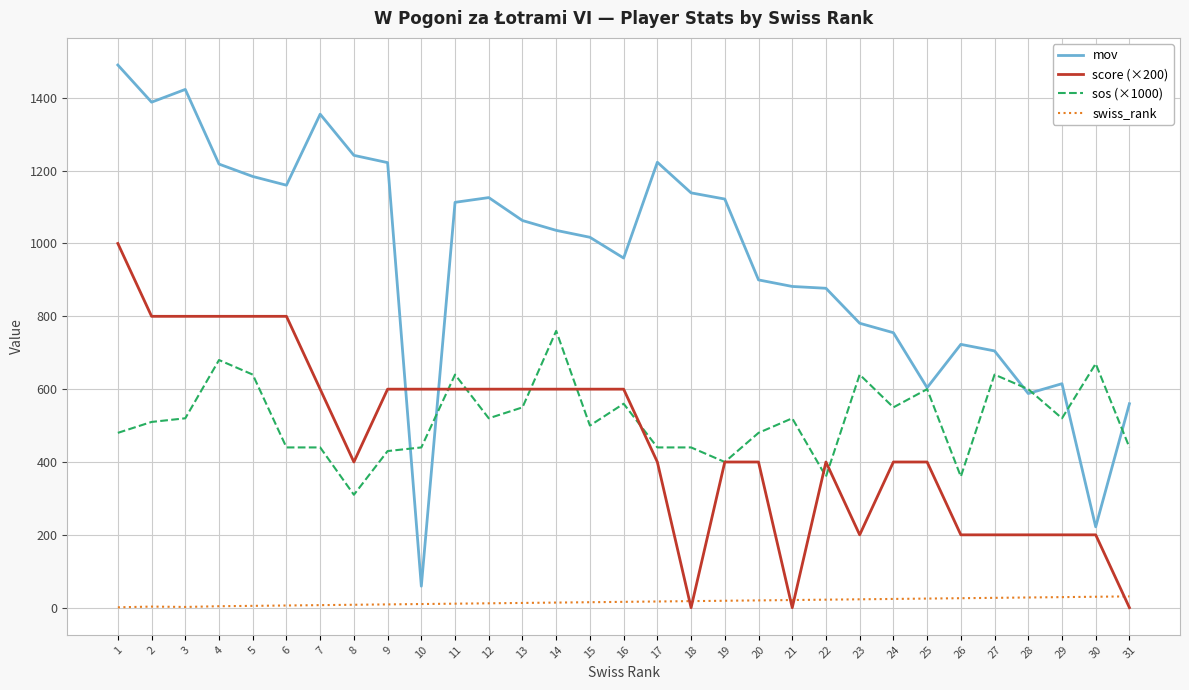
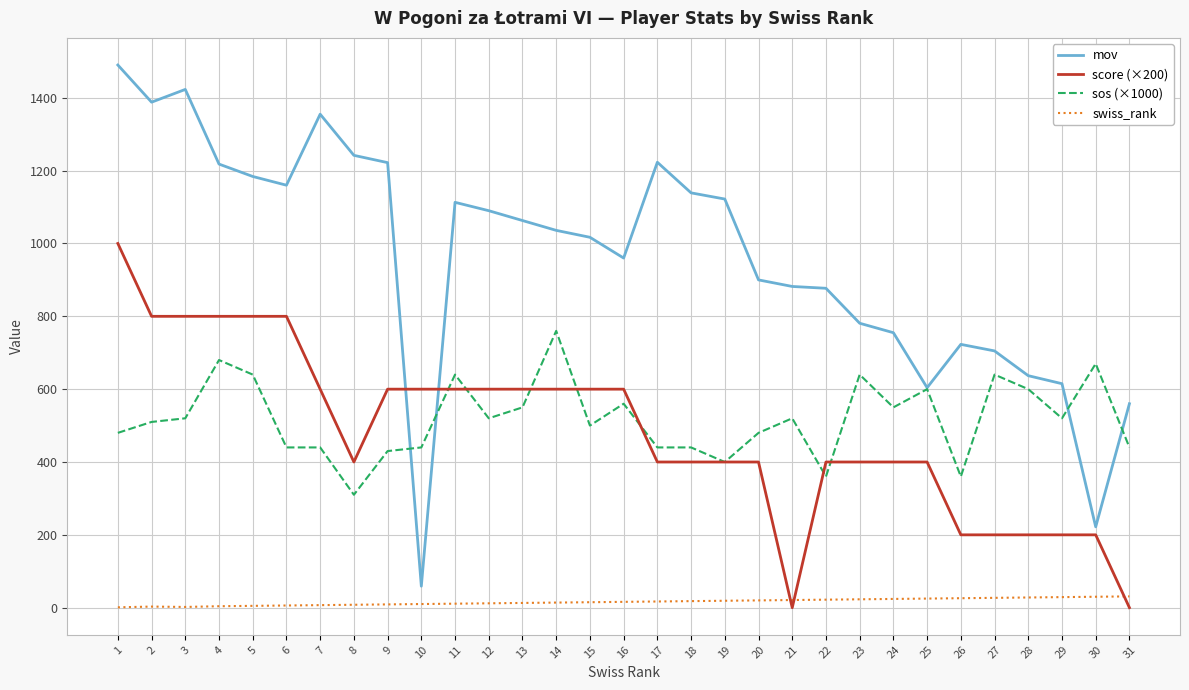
mov, 12: 1130 -> 1090
score (×200), 18: 0 -> 400
score (×200), 23: 200 -> 400
mov, 28: 590 -> 640
